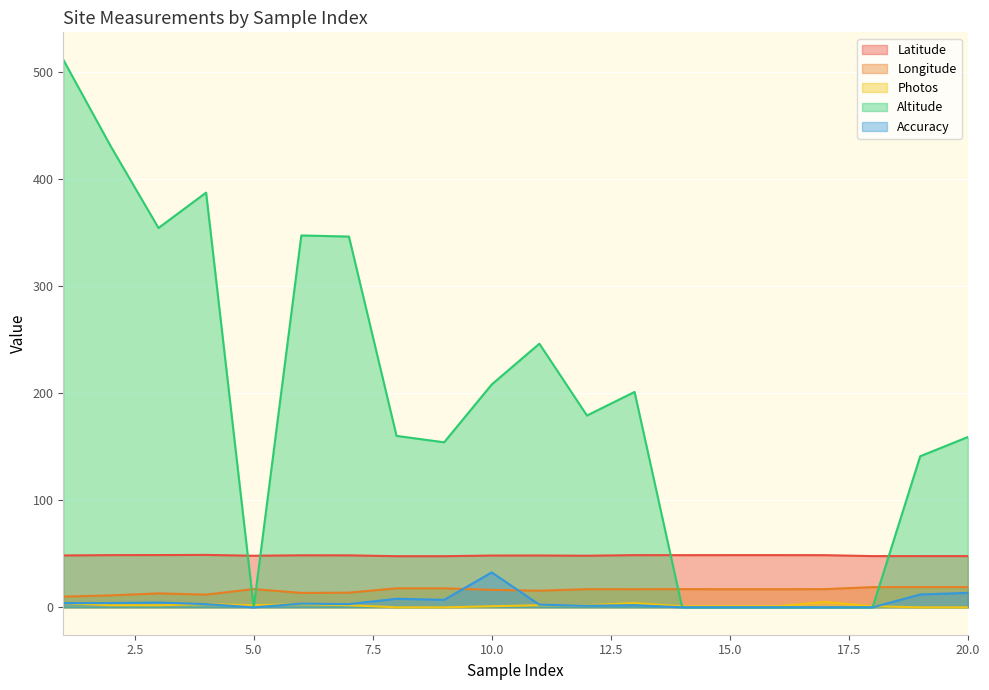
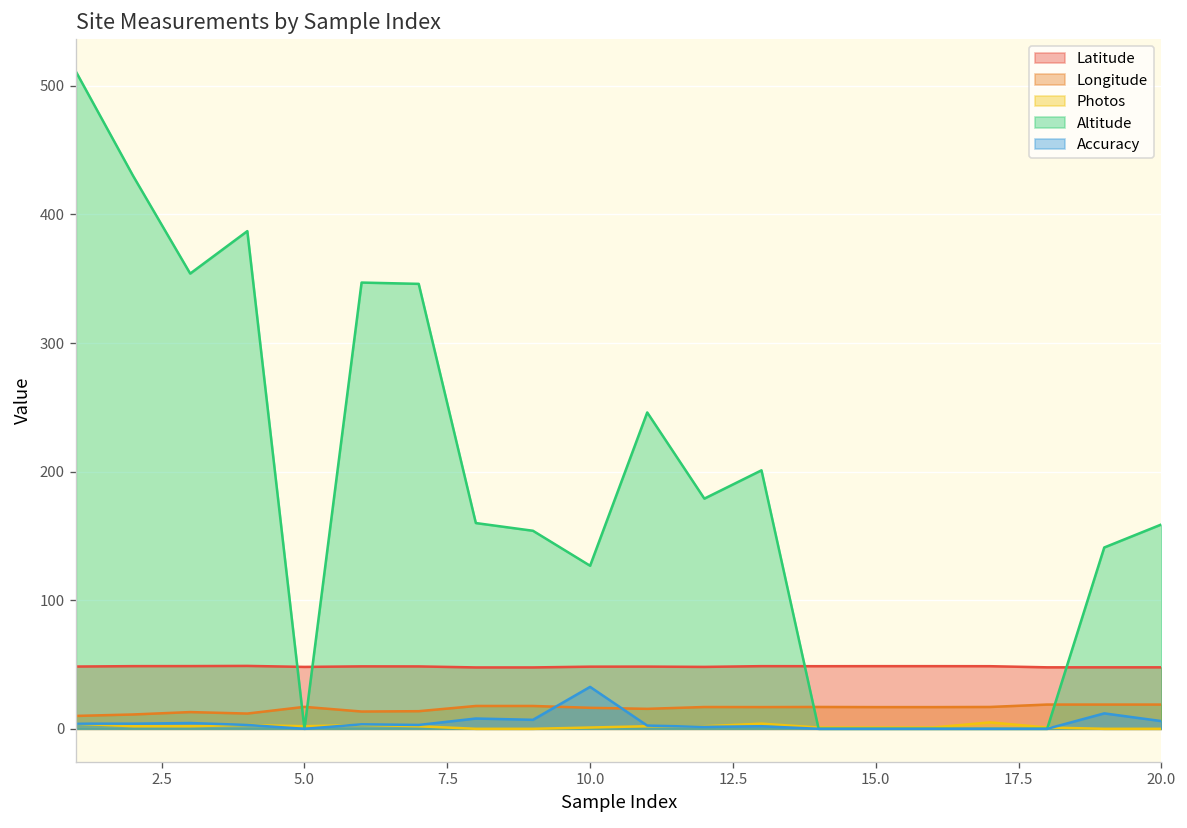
Altitude, 10.0: 208 -> 127
Accuracy, 20.0: 14 -> 6
